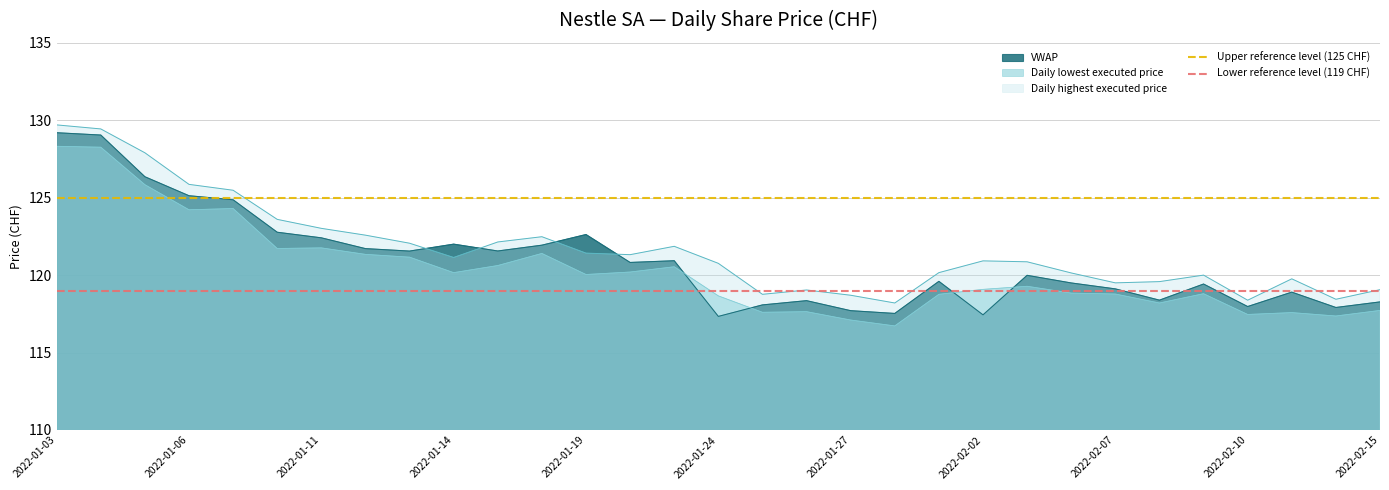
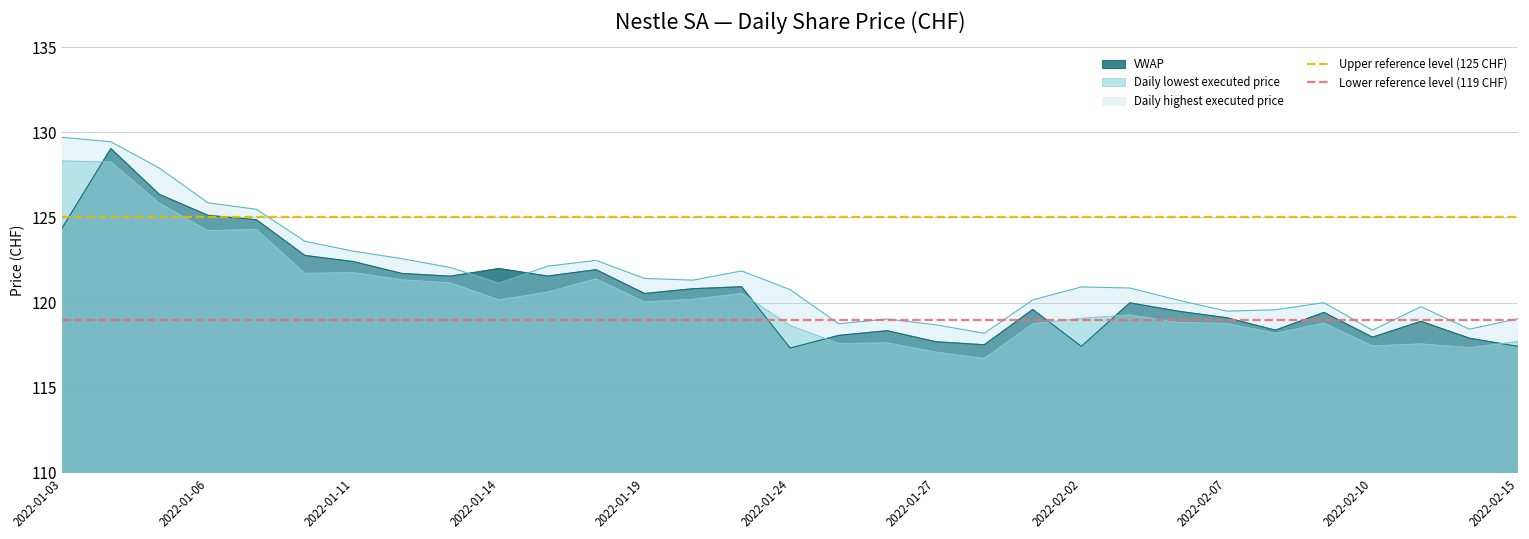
VWAP, 2022-01-03: 129.2 -> 124.4
VWAP, 2022-01-19: 122.6 -> 120.5
VWAP, 2022-02-15: 118.3 -> 117.4
